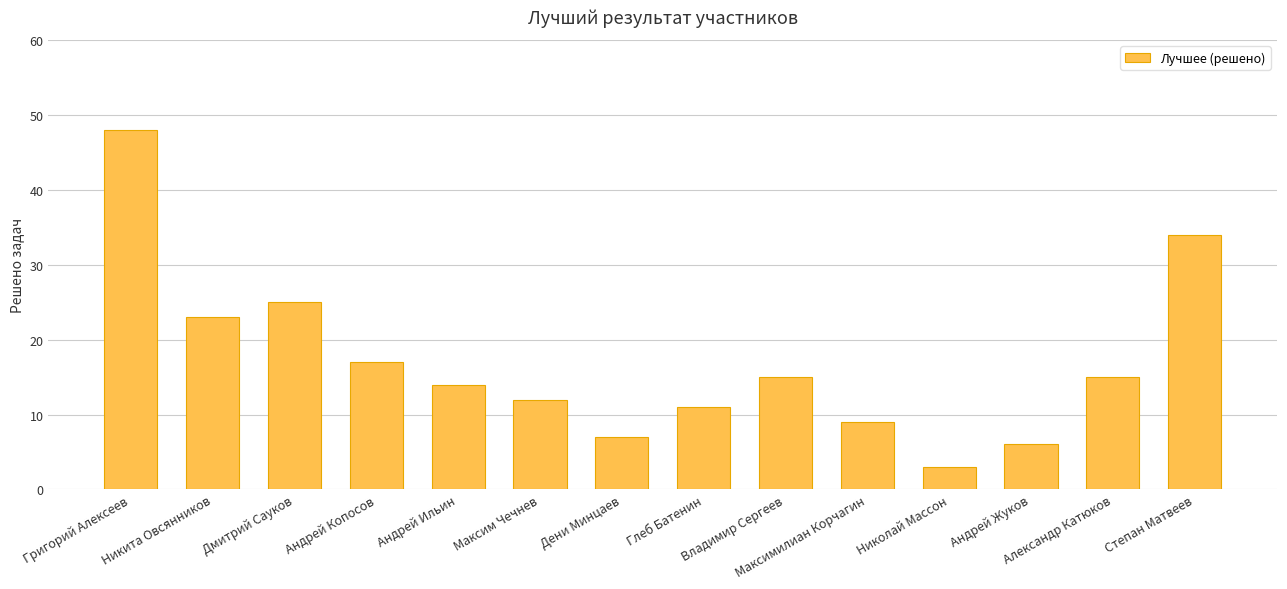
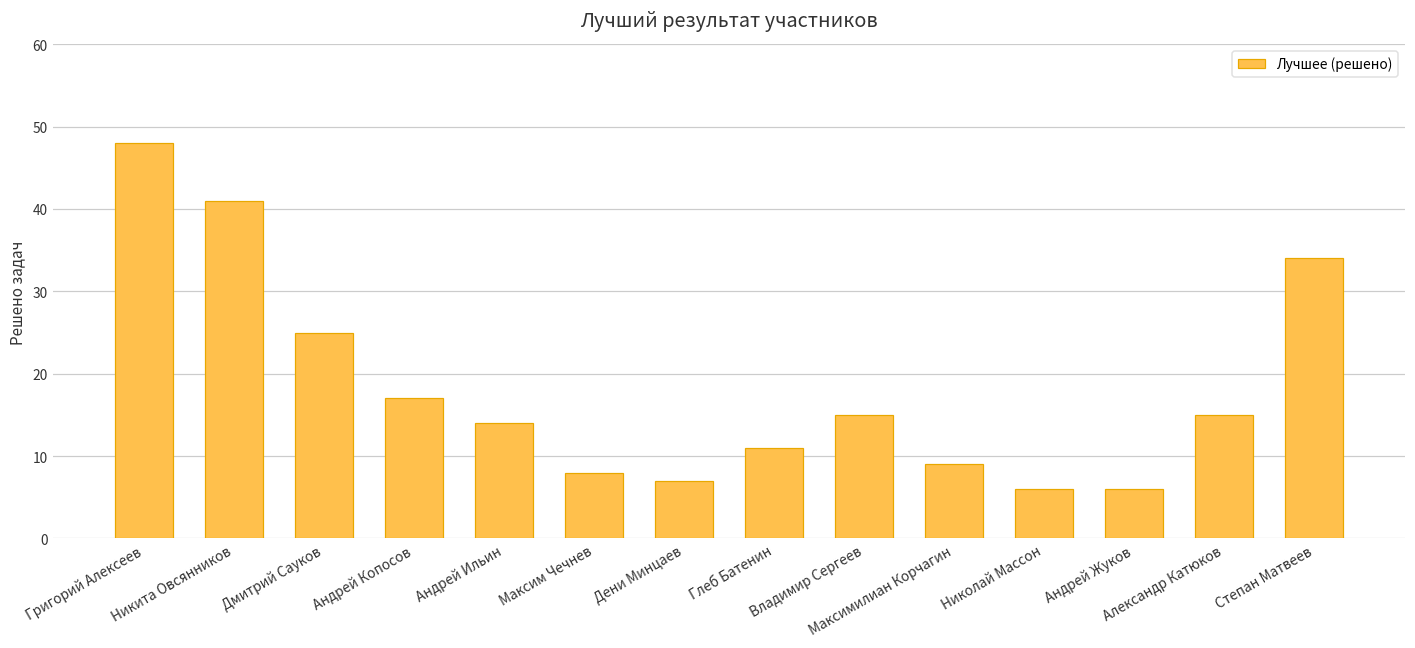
Никита Овсянников: 23 -> 41
Максим Чечнев: 12 -> 8
Николай Массон: 3 -> 6
